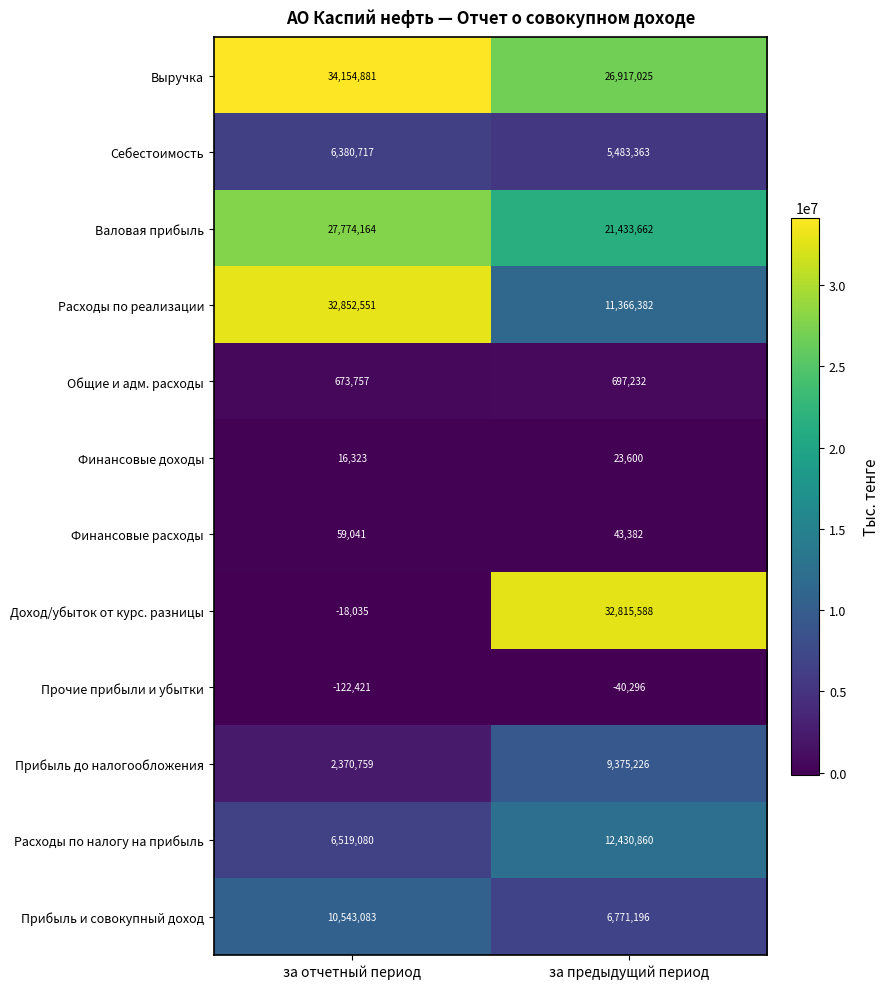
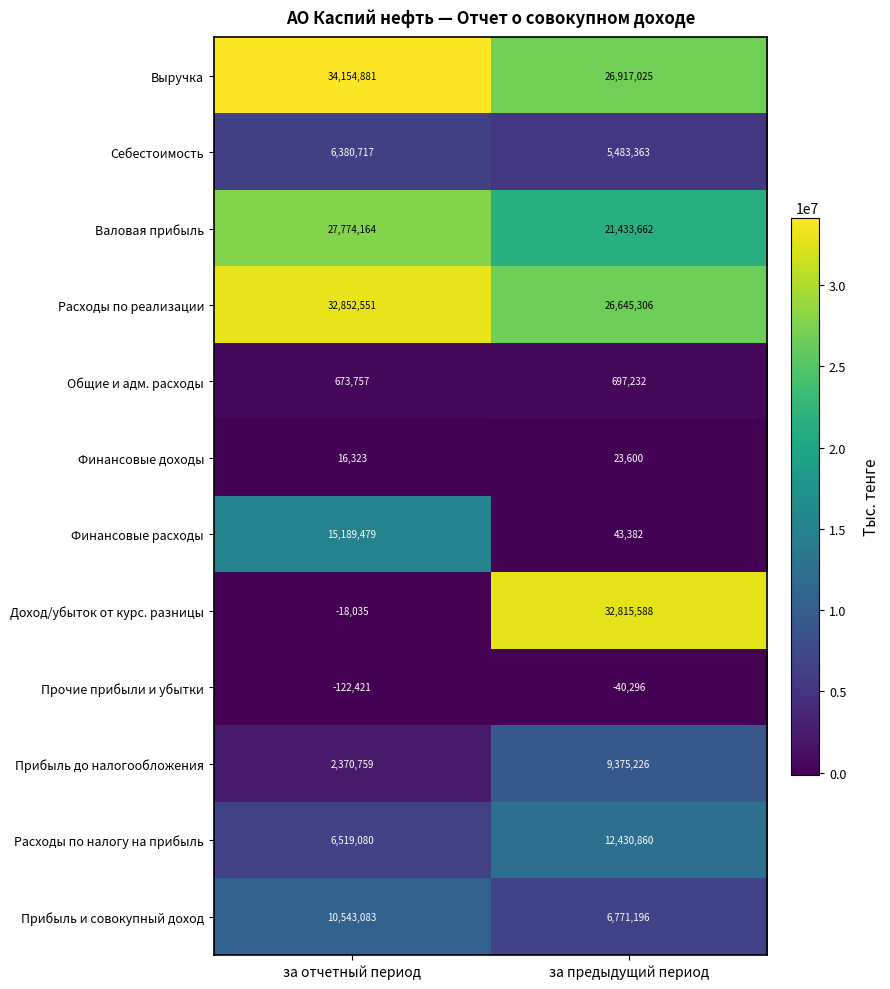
Расходы по реализации, за предыдущий период: 11,366,382 -> 26,645,306
Финансовые расходы, за отчетный период: 59,041 -> 15,189,479
